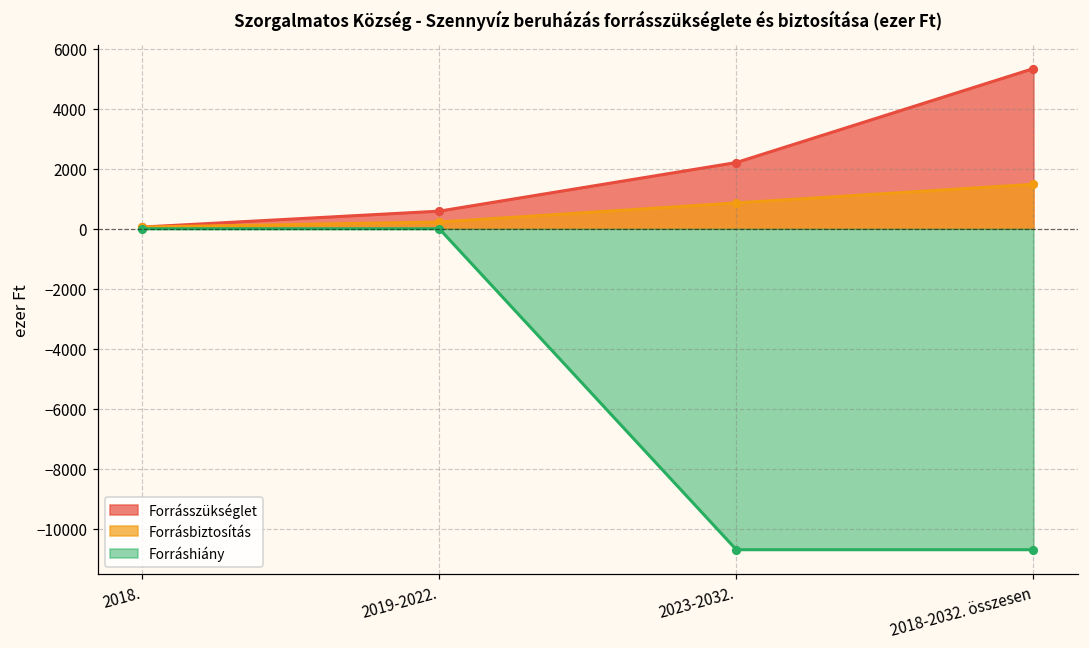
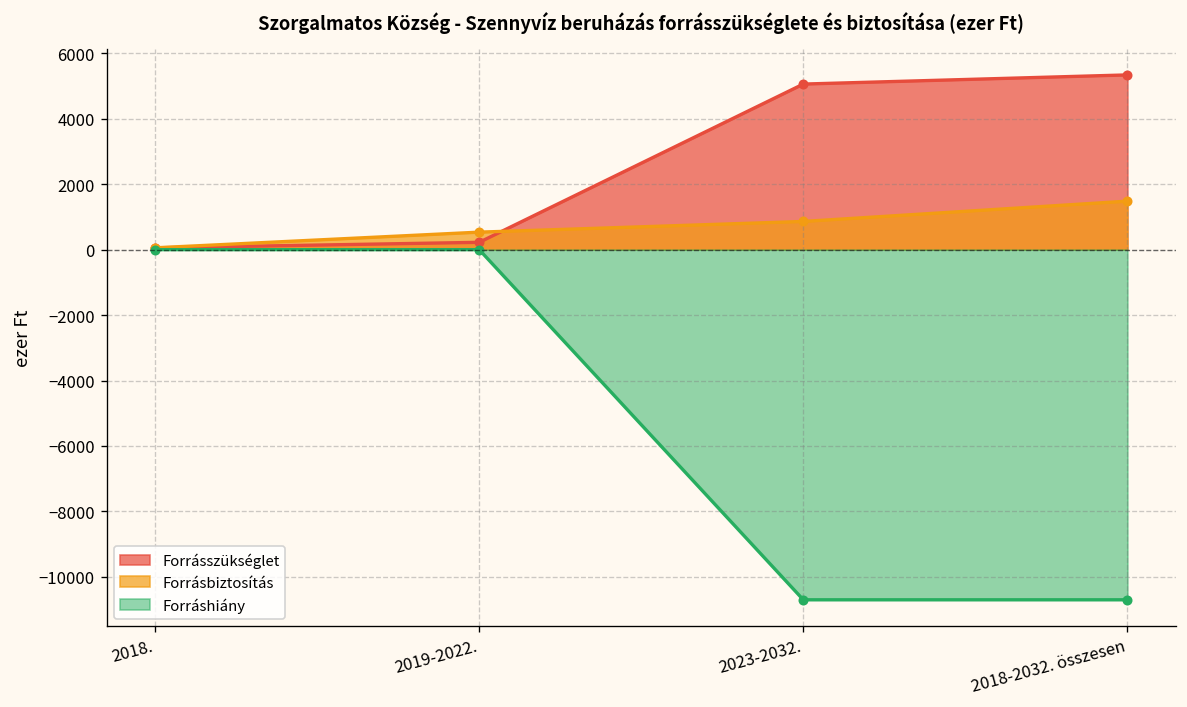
Forrásszükséglet, 2019-2022.: 600 -> 200
Forrásbiztosítás, 2019-2022.: 200 -> 500
Forrásszükséglet, 2023-2032.: 2200 -> 5100
